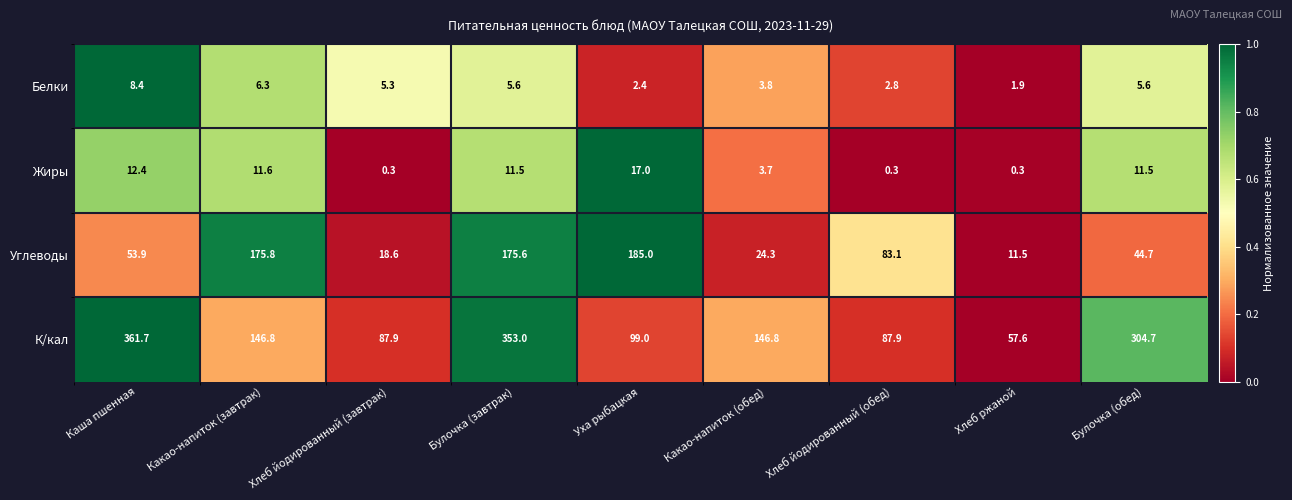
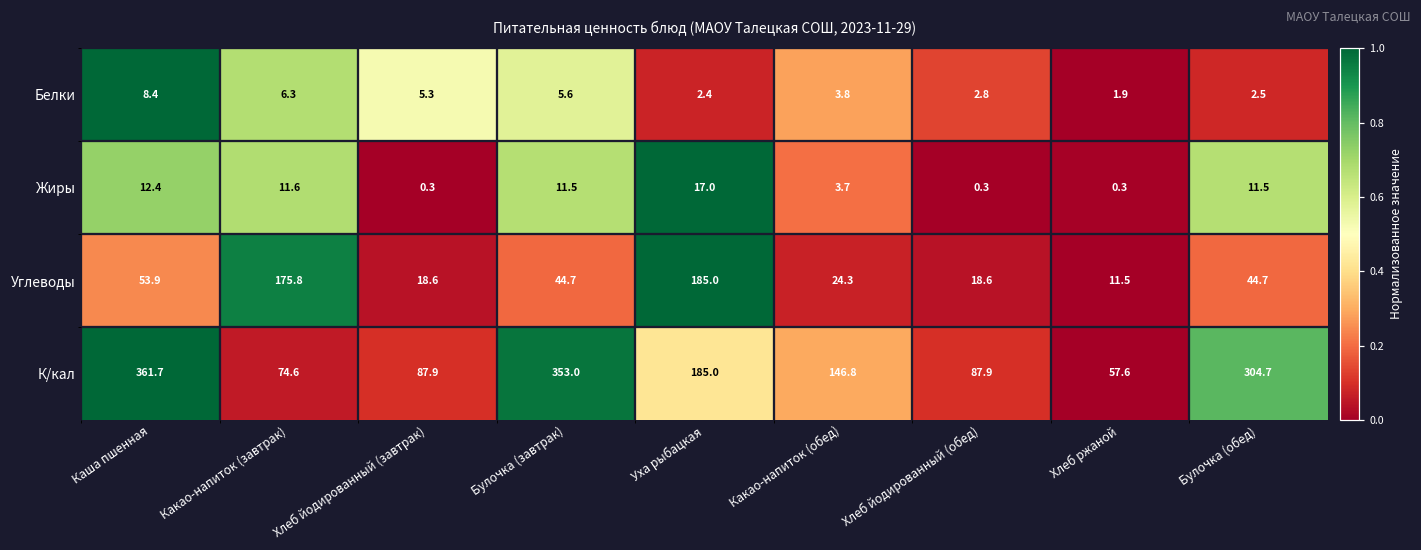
Белки, Булочка (обед): 5.6 -> 2.5
Углеводы, Булочка (завтрак): 175.6 -> 44.7
Углеводы, Хлеб йодированный (обед): 83.1 -> 18.6
К/кал, Какао-напиток (завтрак): 146.8 -> 74.6
К/кал, Уха рыбацкая: 99.0 -> 185.0
